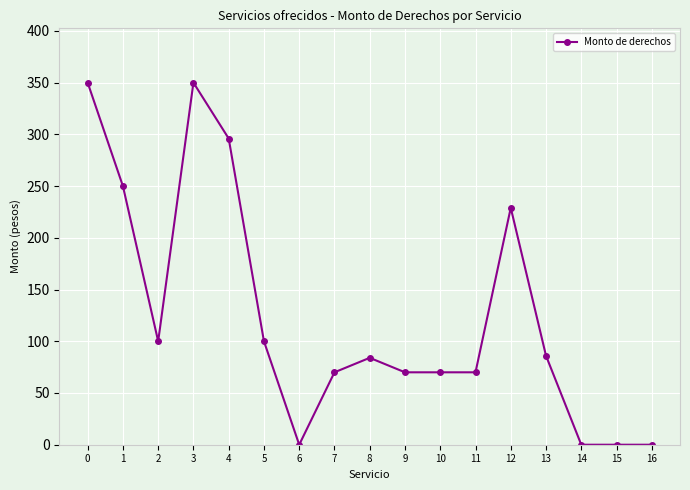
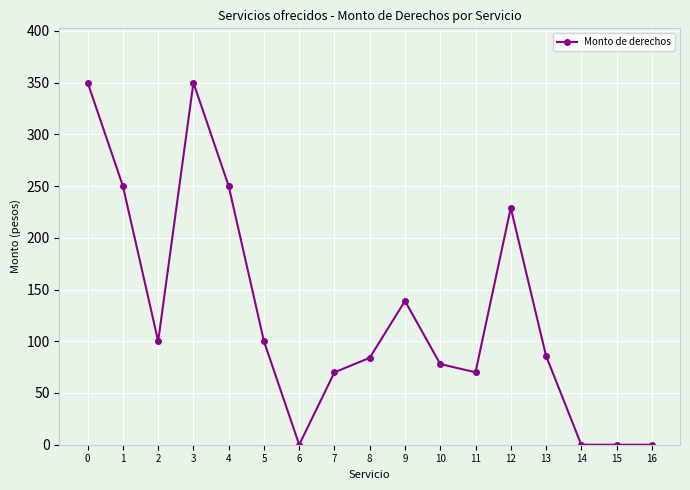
4: 296 -> 250
9: 70 -> 139
10: 70 -> 78
